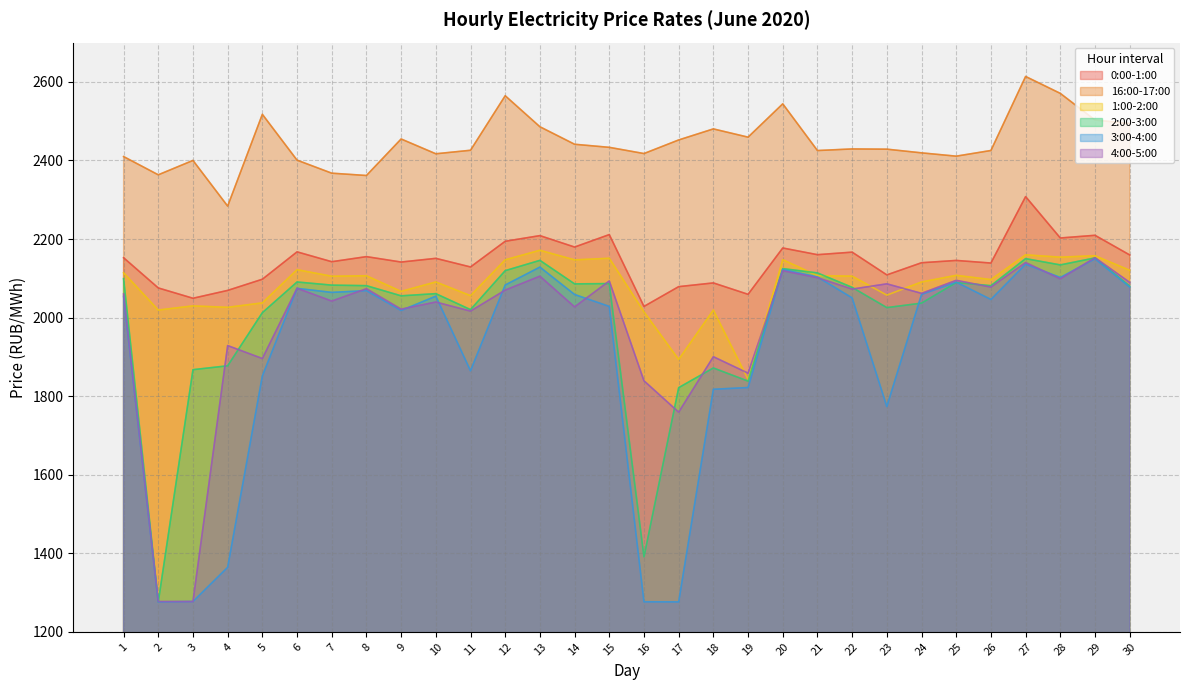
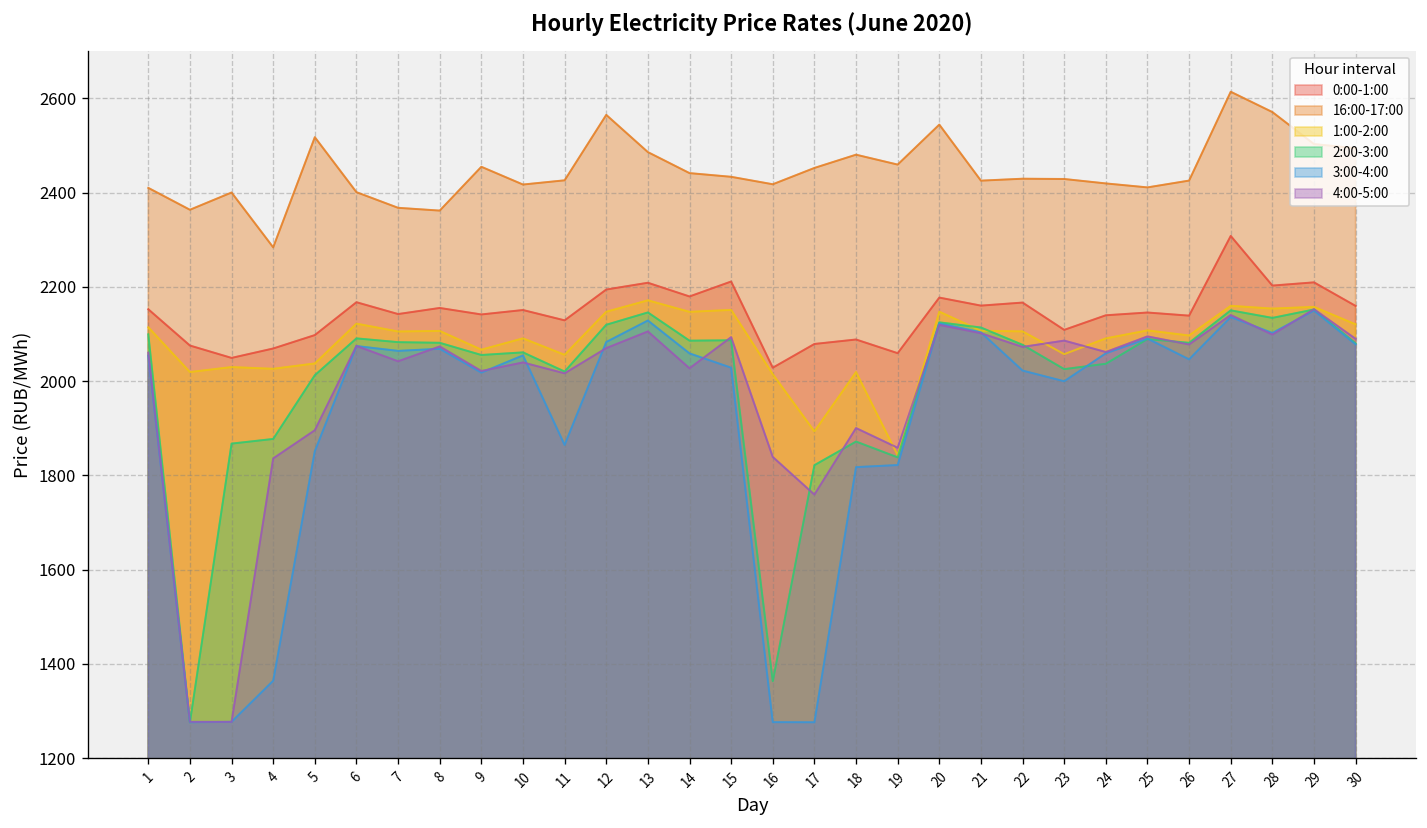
4:00-5:00, 4: 1930 -> 1840
2:00-3:00, 16: 1390 -> 1360
3:00-4:00, 22: 2050 -> 2020
3:00-4:00, 23: 1770 -> 2000
